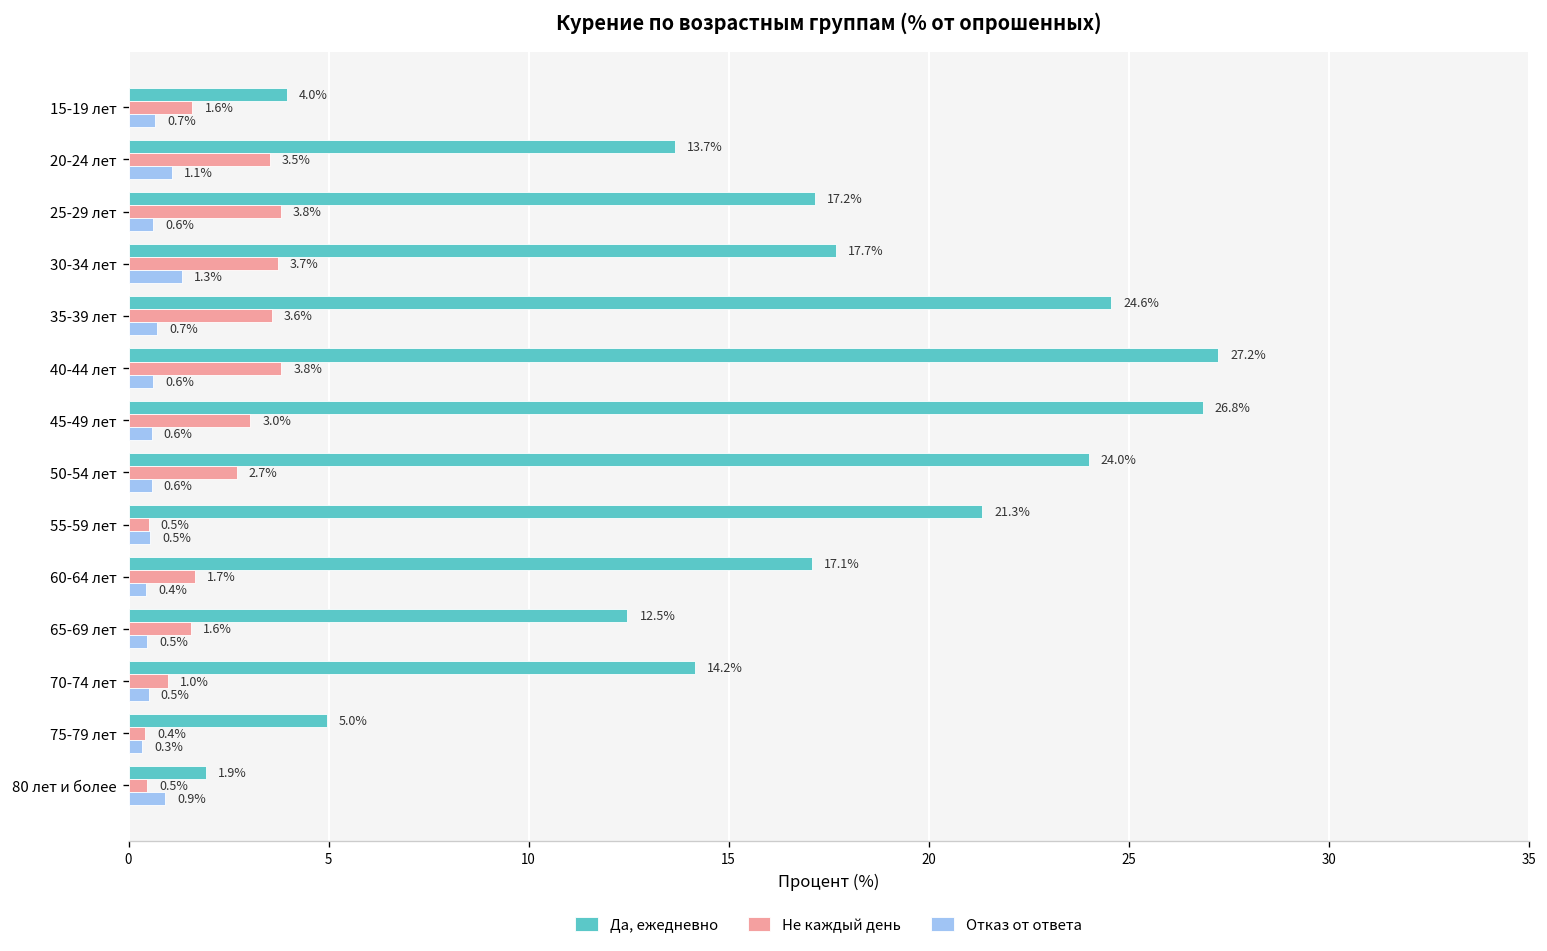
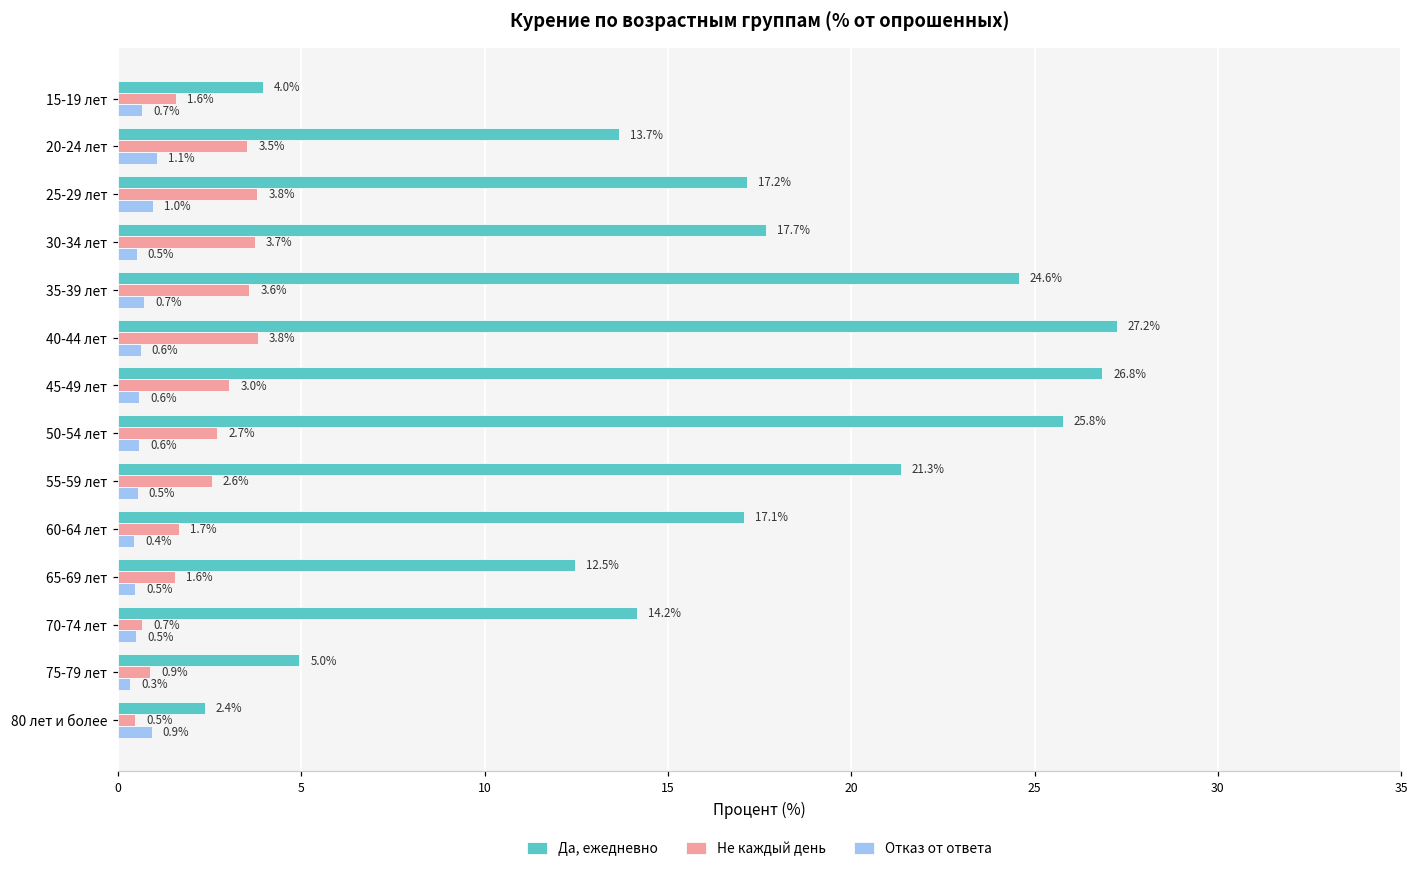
Отказ от ответа, 25-29 лет: 0.6% -> 1.0%
Отказ от ответа, 30-34 лет: 1.3% -> 0.5%
Да, ежедневно, 50-54 лет: 24.0% -> 25.8%
Не каждый день, 55-59 лет: 0.5% -> 2.6%
Не каждый день, 70-74 лет: 1.0% -> 0.7%
Не каждый день, 75-79 лет: 0.4% -> 0.9%
Да, ежедневно, 80 лет и более: 1.9% -> 2.4%
